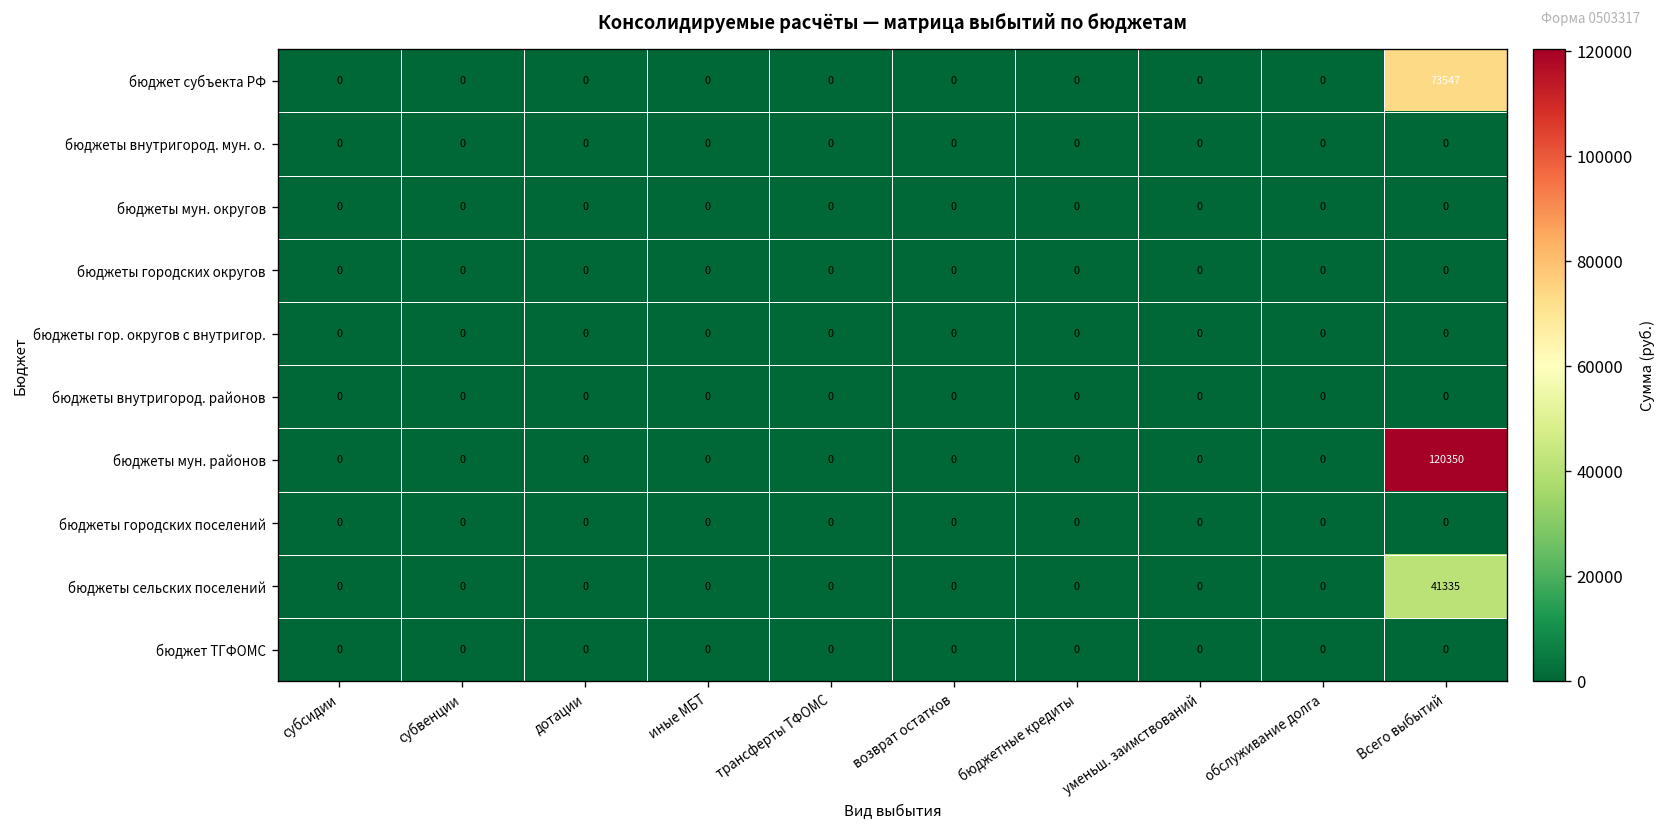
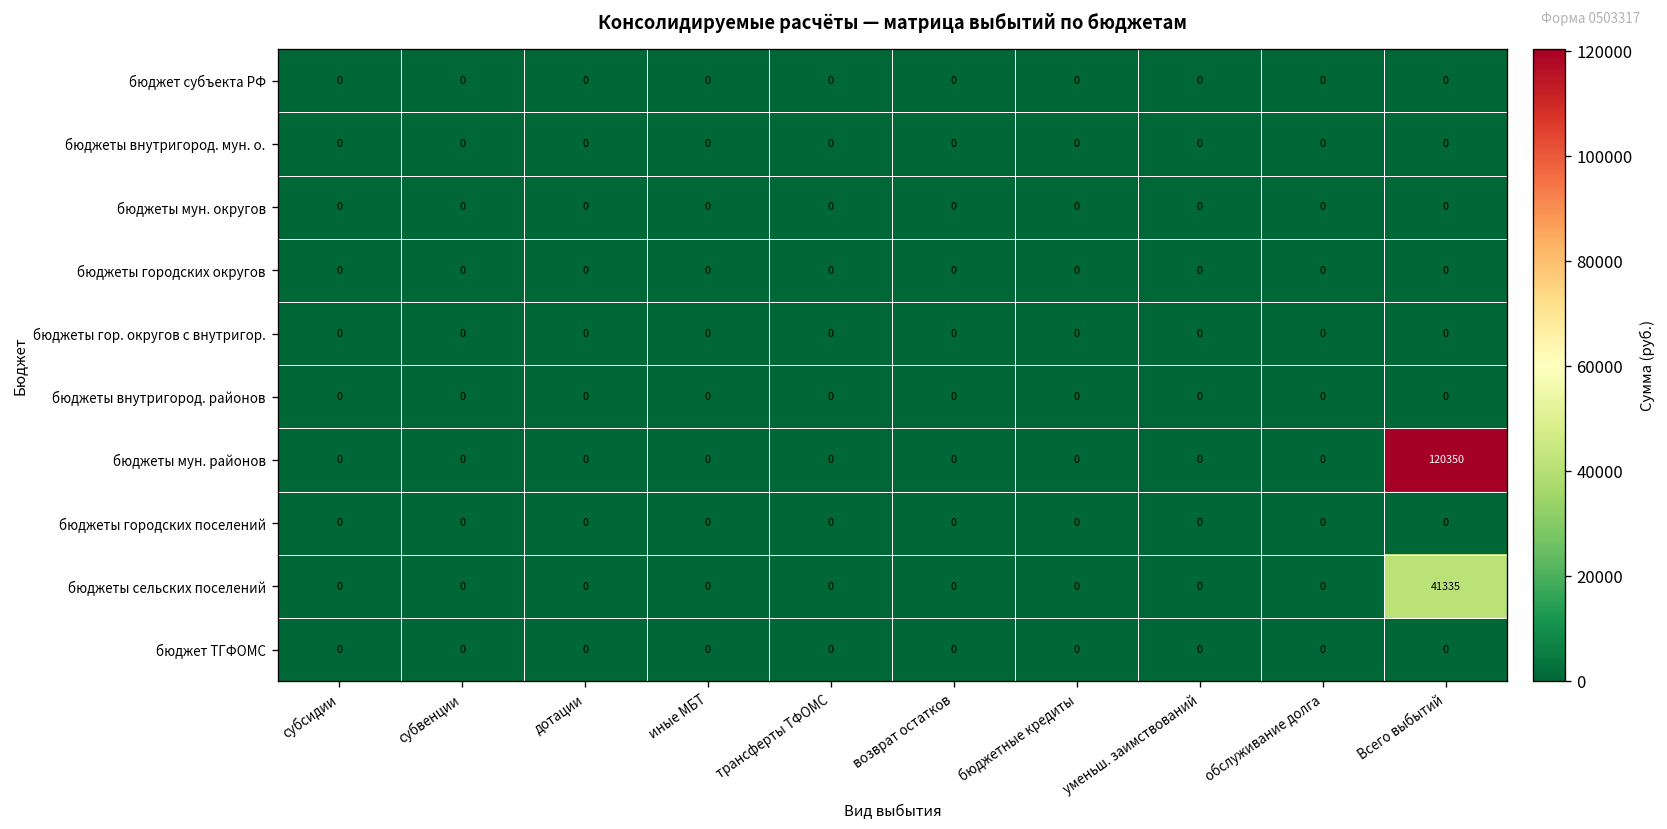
бюджет субъекта РФ, Всего выбытий: 73547 -> 0
